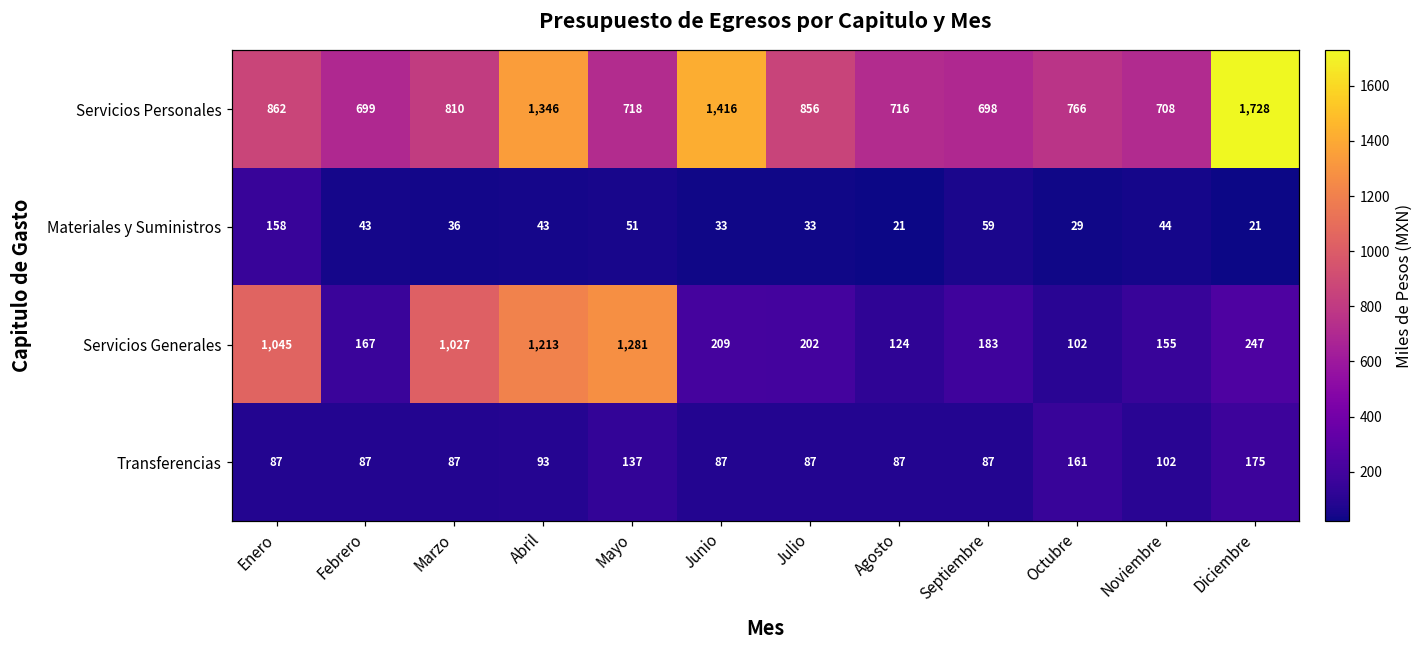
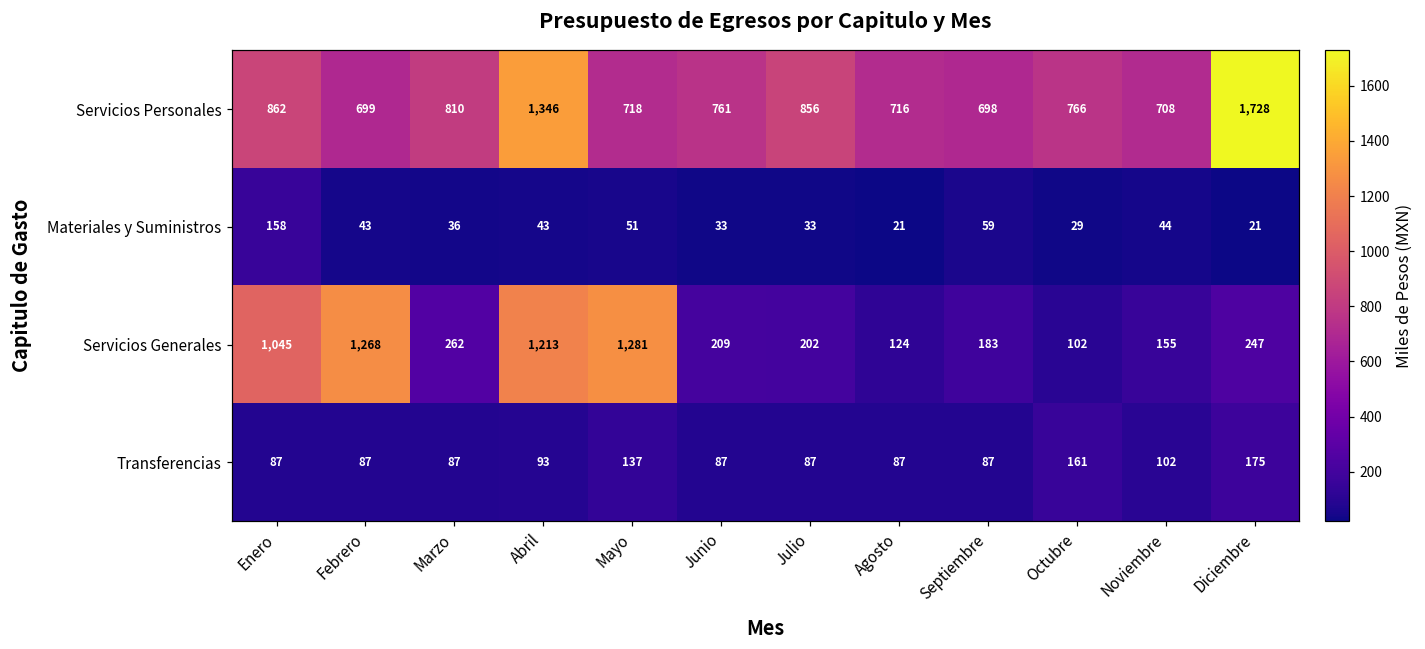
Servicios Personales, Junio: 1,416 -> 761
Servicios Generales, Febrero: 167 -> 1,268
Servicios Generales, Marzo: 1,027 -> 262
